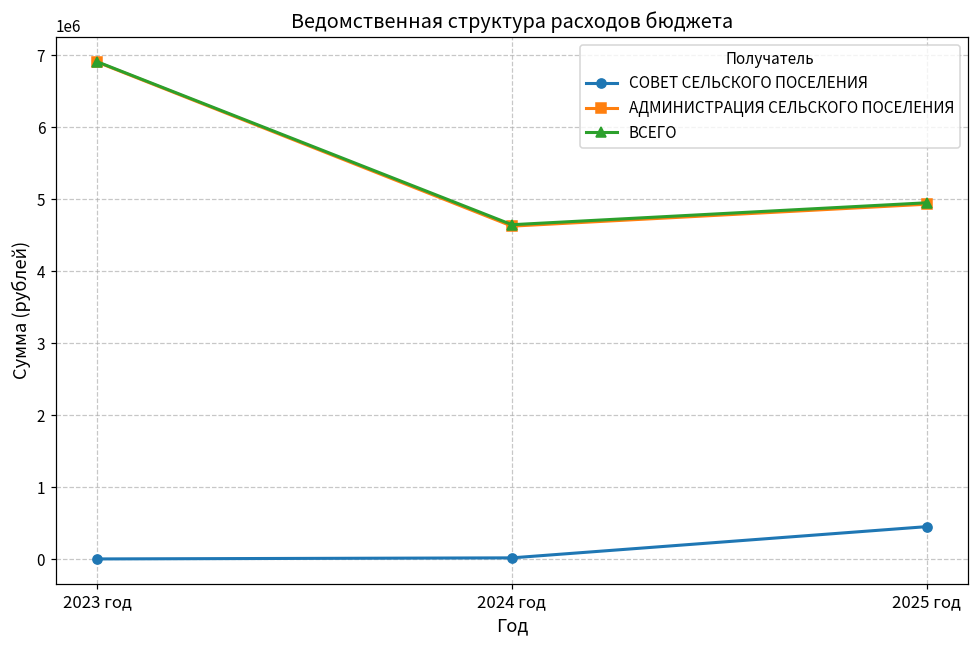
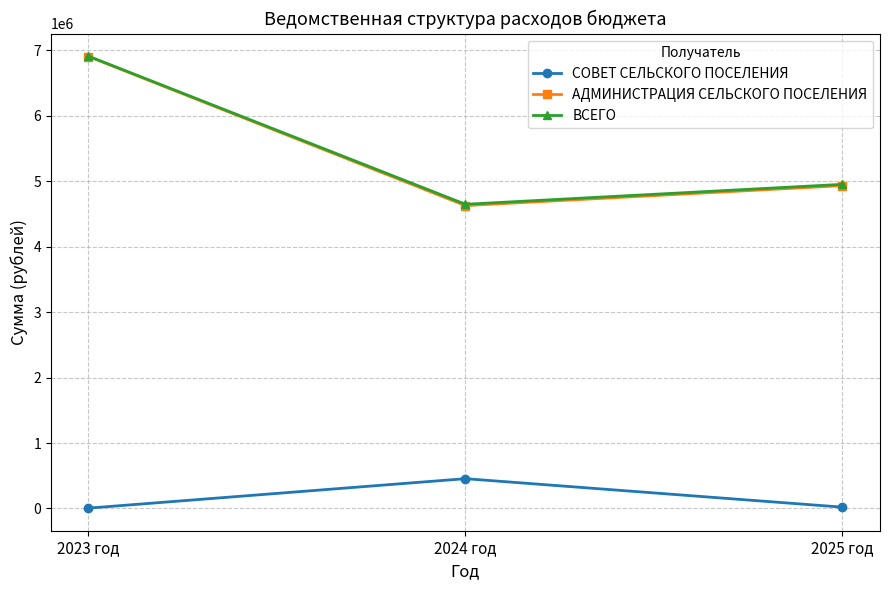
СОВЕТ СЕЛЬСКОГО ПОСЕЛЕНИЯ, 2024 год: 0 -> 500000
СОВЕТ СЕЛЬСКОГО ПОСЕЛЕНИЯ, 2025 год: 500000 -> 0
